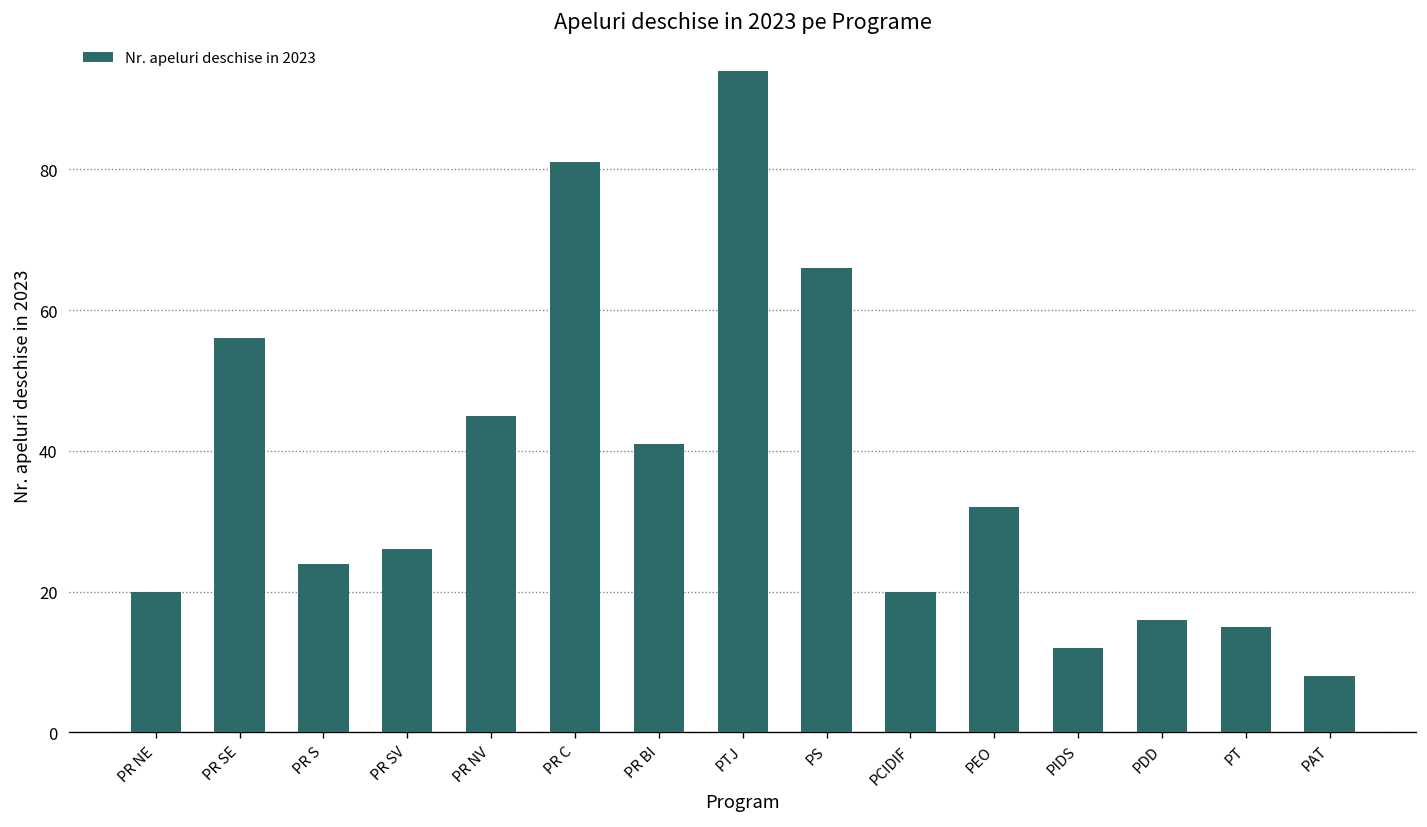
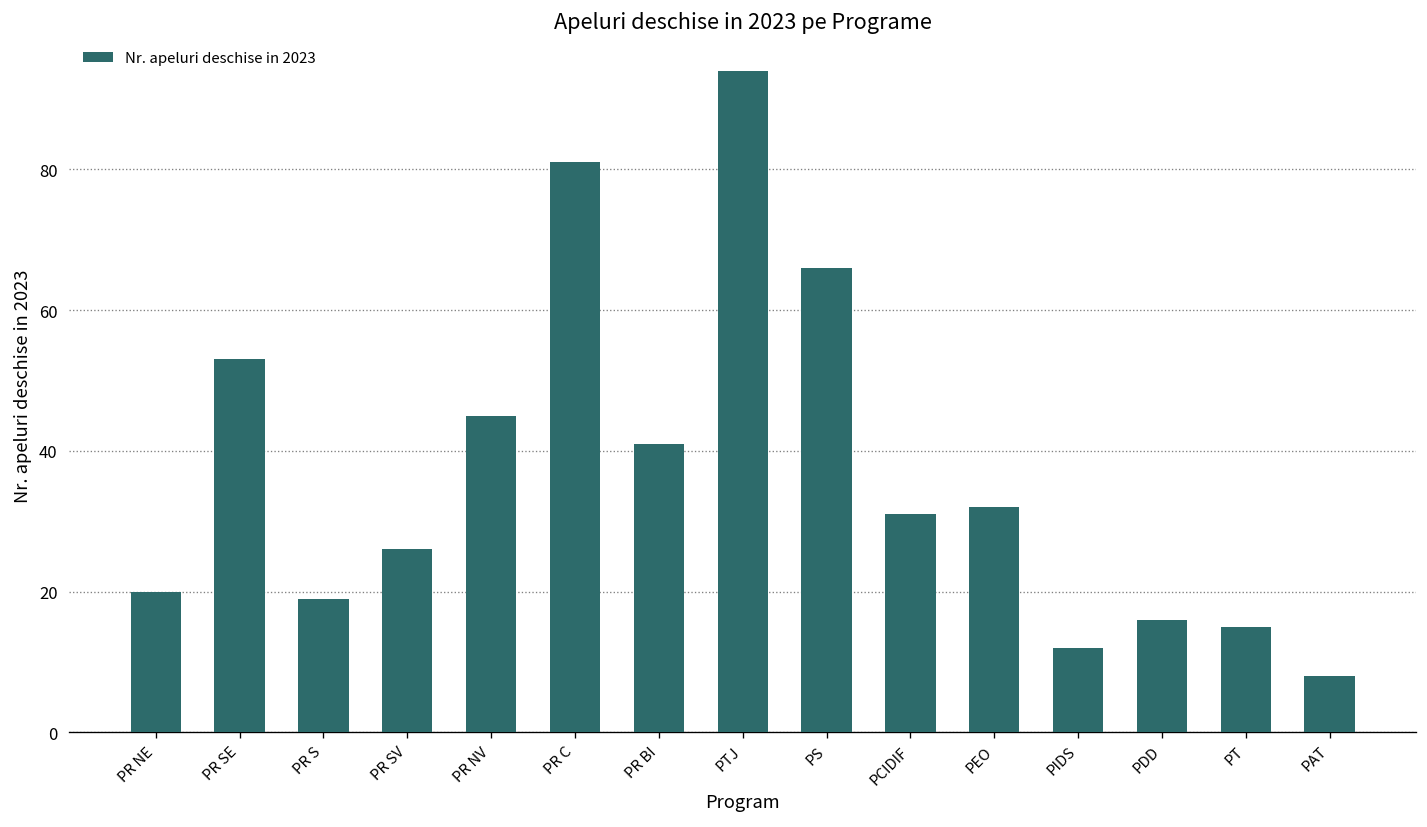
PR SE: 56 -> 53
PR S: 24 -> 19
PCIDIF: 20 -> 31
